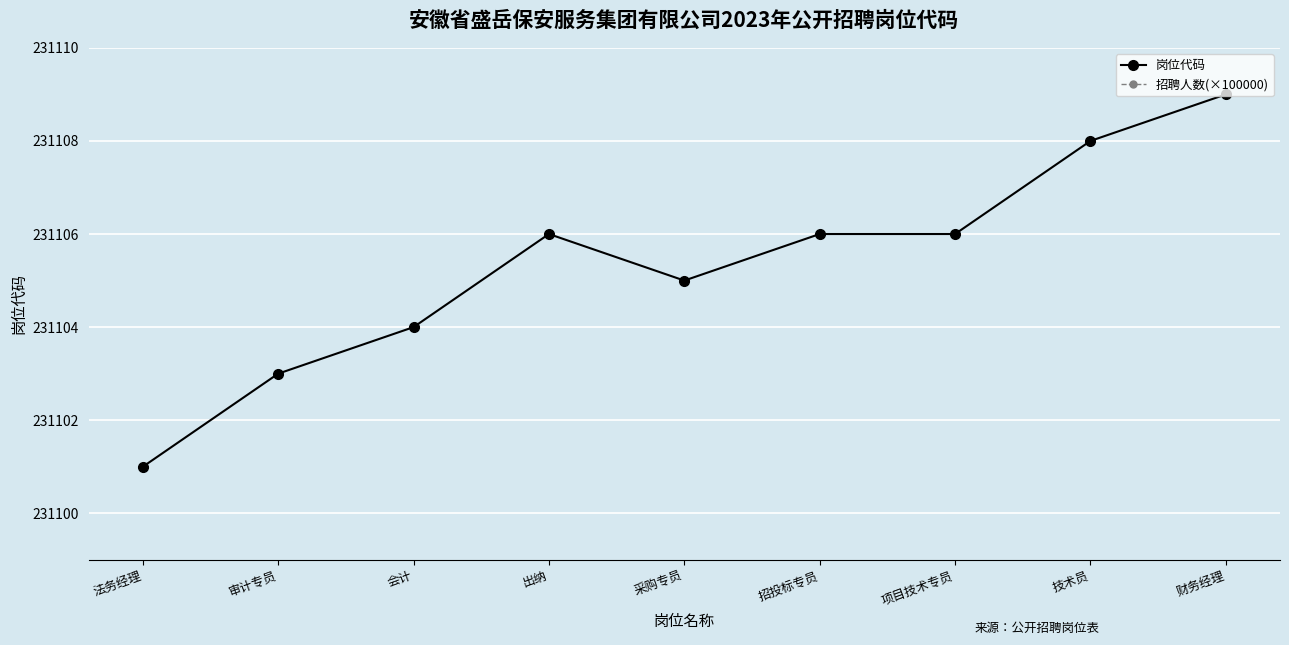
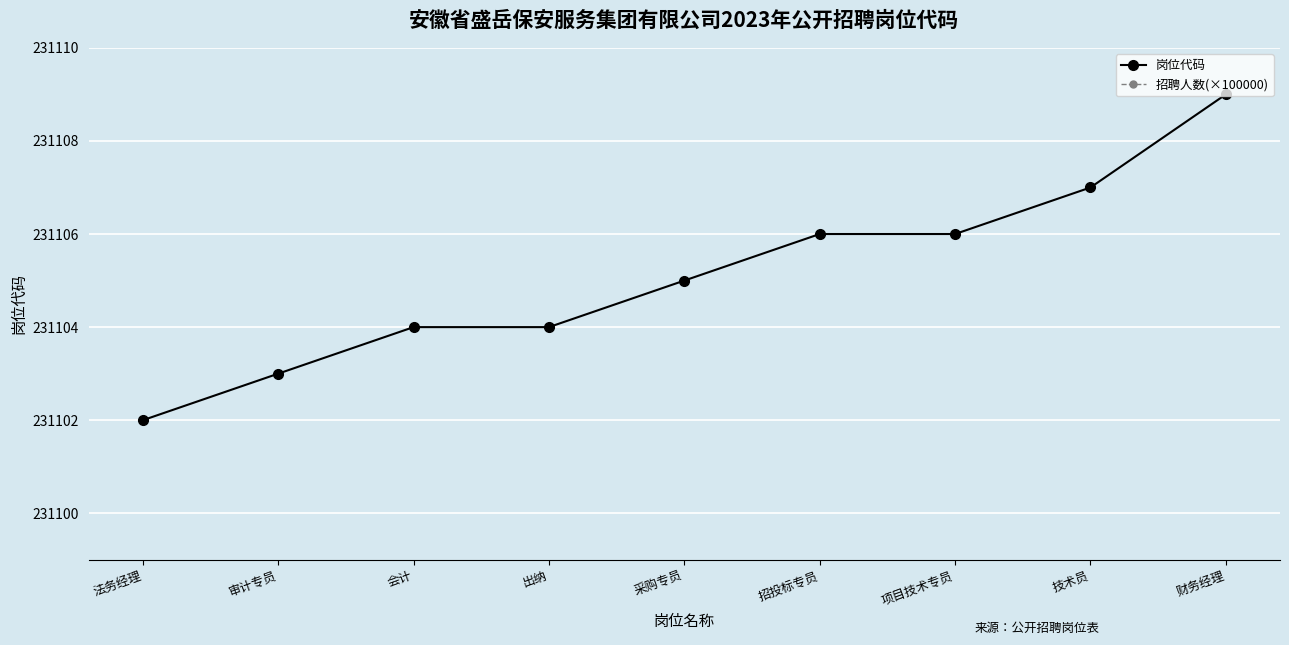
岗位代码, 法务经理: 231101 -> 231102
岗位代码, 出纳: 231106 -> 231104
岗位代码, 技术员: 231108 -> 231107
